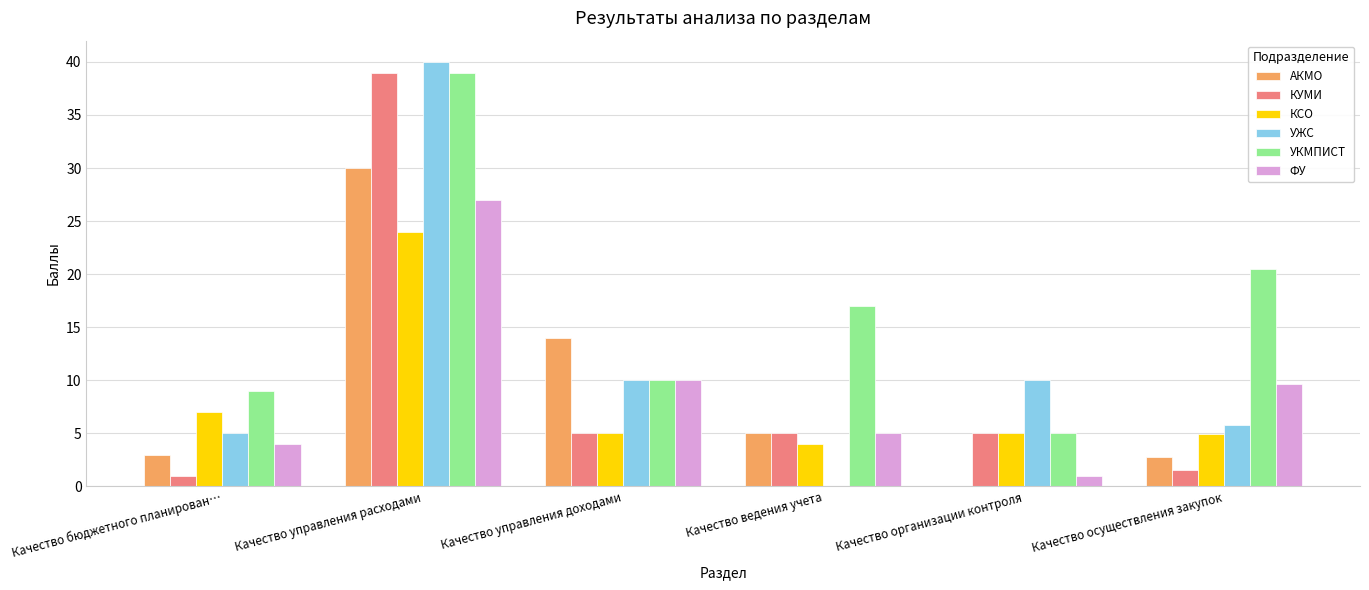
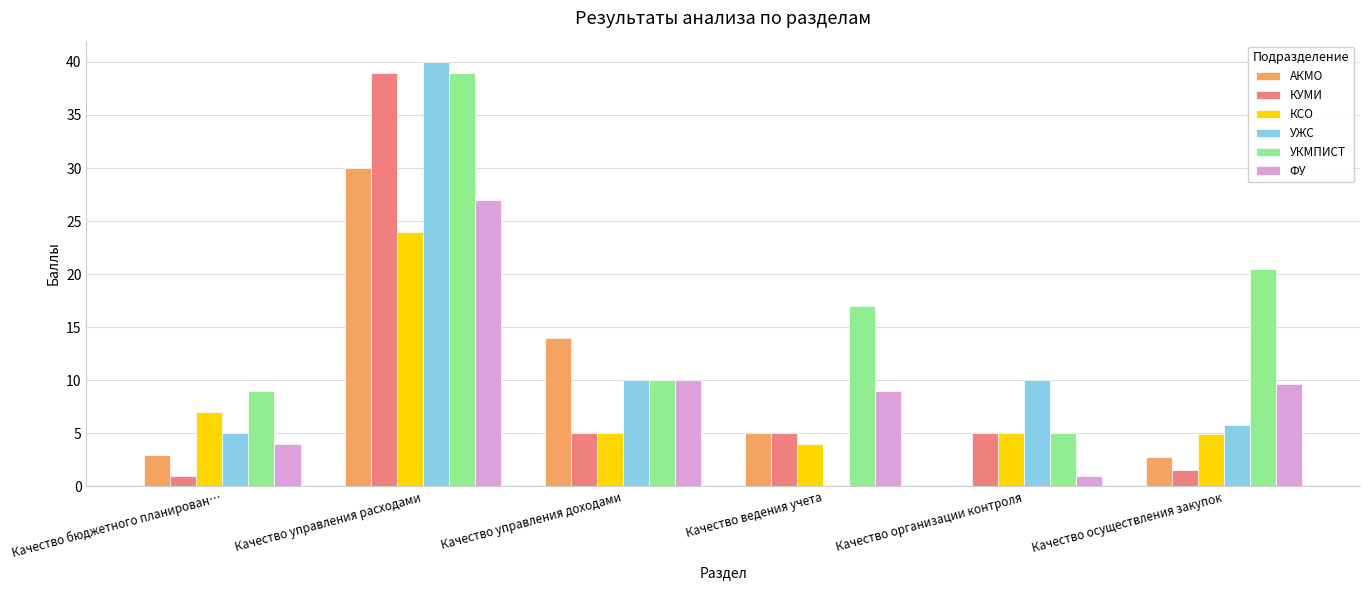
ФУ, Качество ведения учета: 5 -> 9
